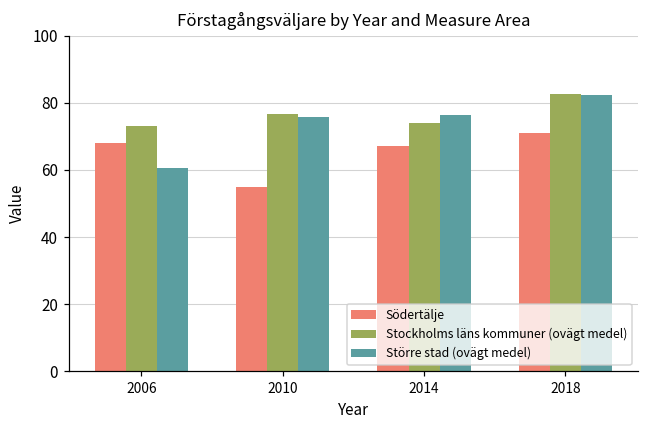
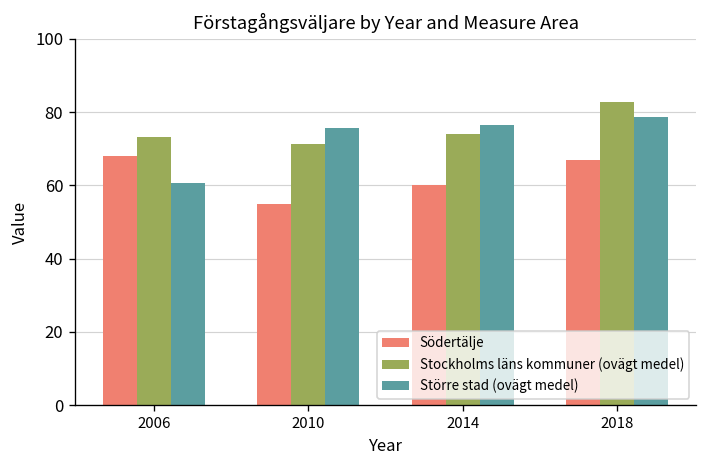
Stockholms läns kommuner (ovägt medel), 2010: 77 -> 71
Södertälje, 2014: 67 -> 60
Södertälje, 2018: 71 -> 67
Större stad (ovägt medel), 2018: 82 -> 79
